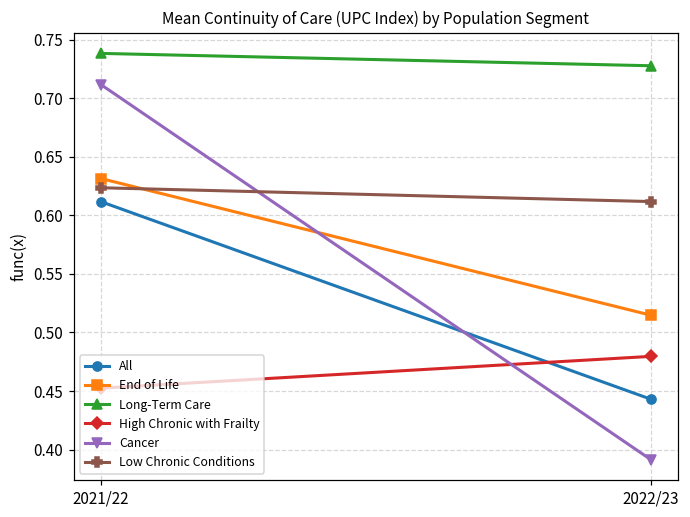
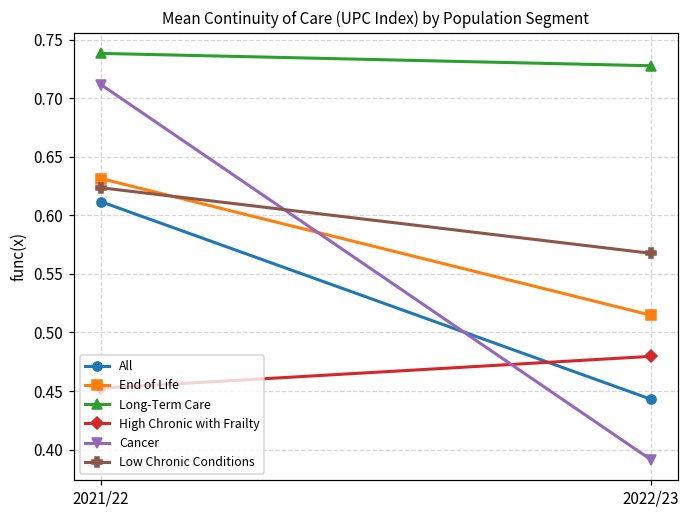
Low Chronic Conditions, 2022/23: 0.612 -> 0.568
